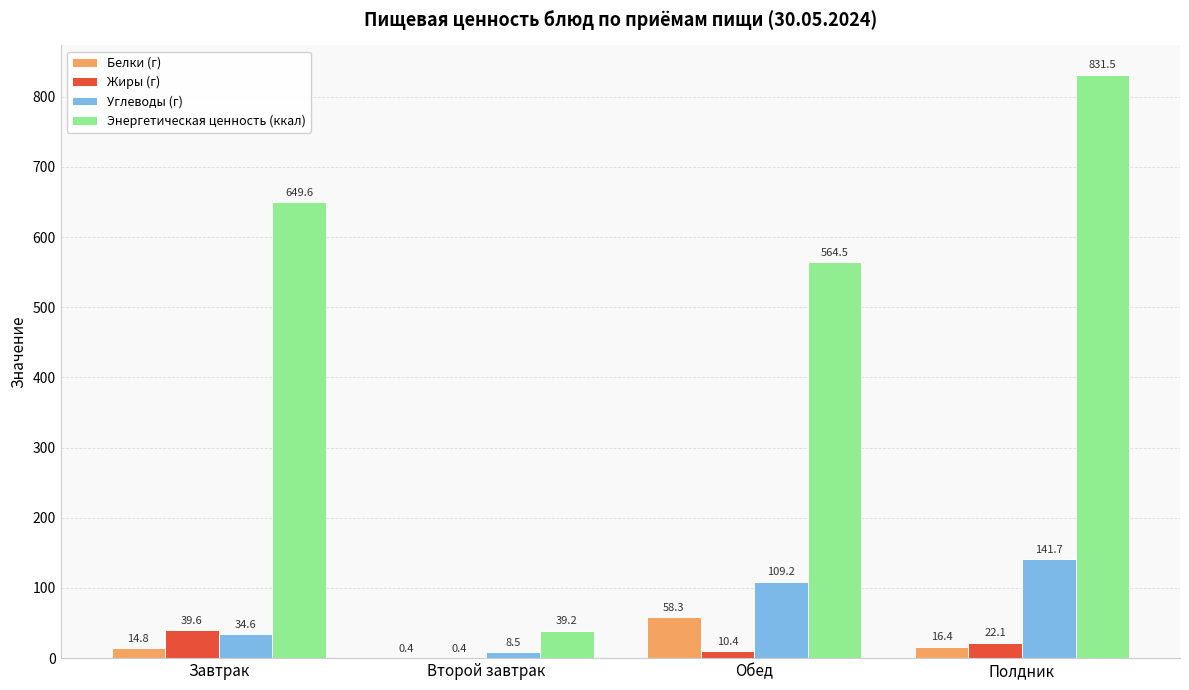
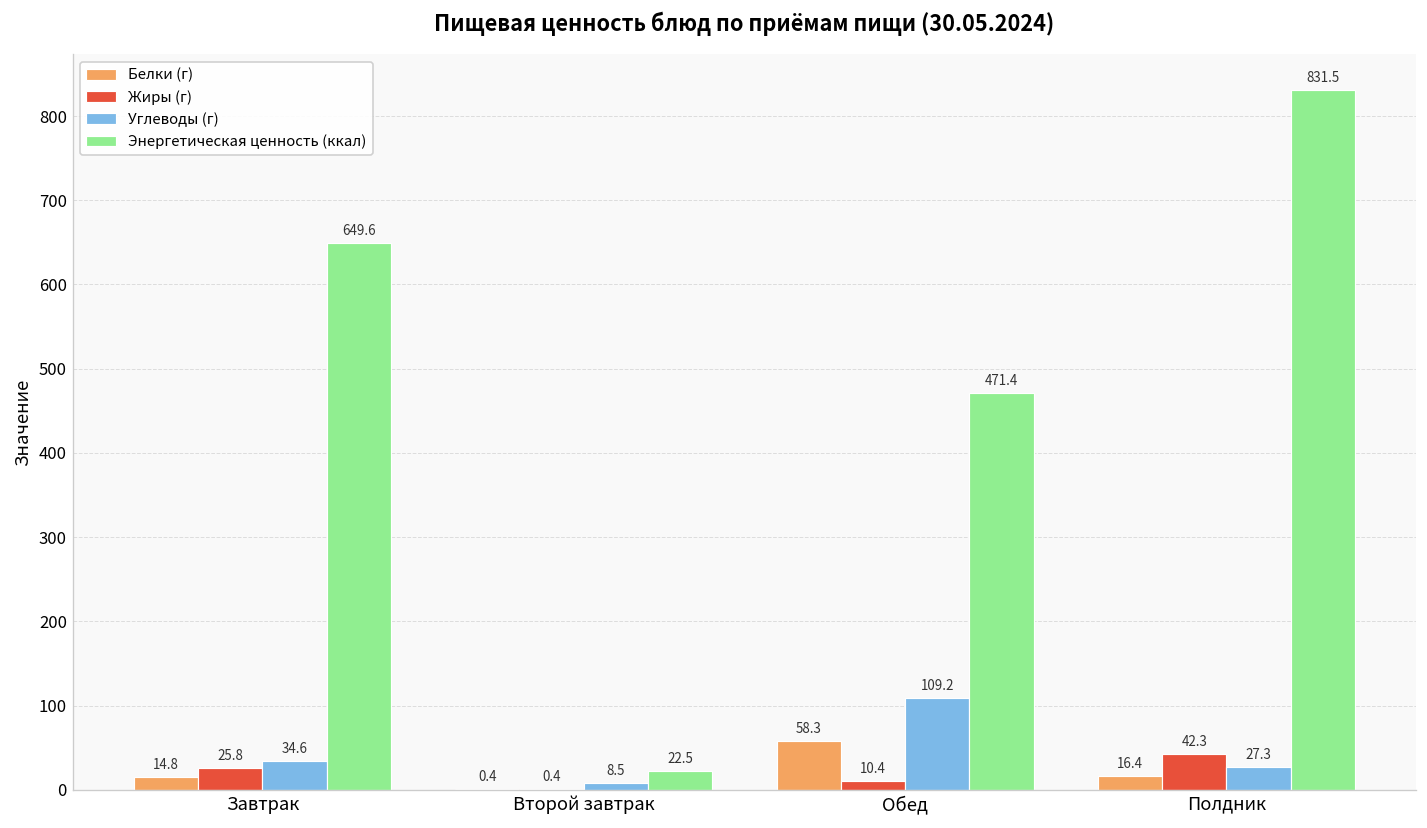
Жиры (г), Завтрак: 39.6 -> 25.8
Энергетическая ценность (ккал), Второй завтрак: 39.2 -> 22.5
Энергетическая ценность (ккал), Обед: 564.5 -> 471.4
Жиры (г), Полдник: 22.1 -> 42.3
Углеводы (г), Полдник: 141.7 -> 27.3
